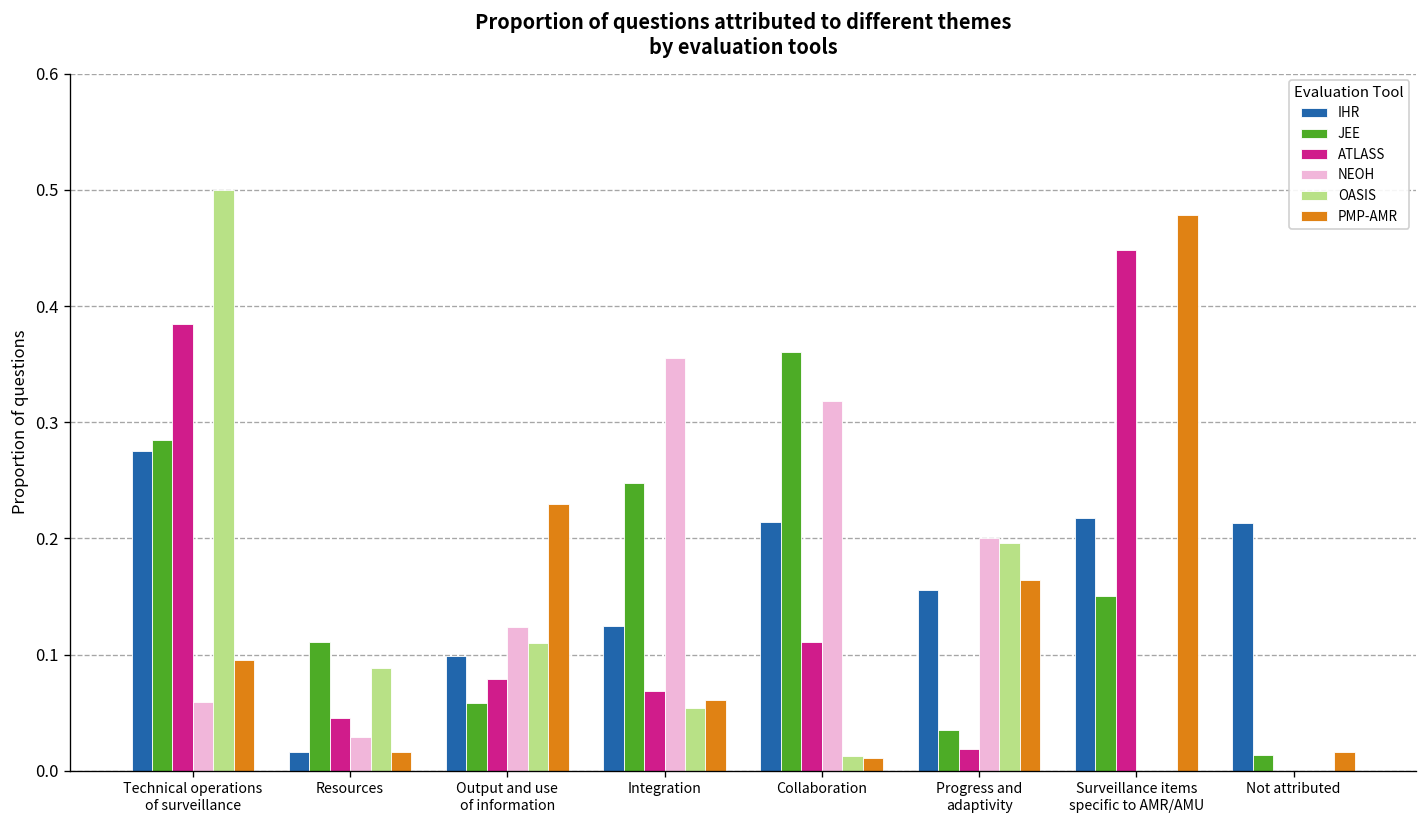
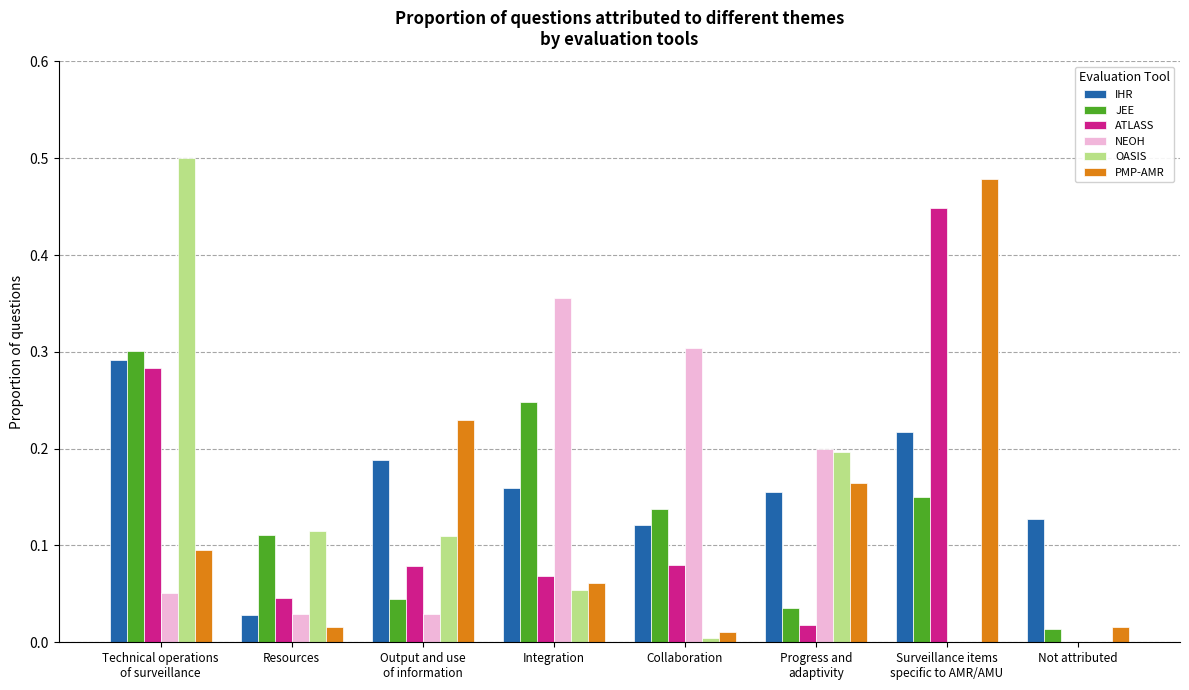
IHR, Technical operations of surveillance: 0.28 -> 0.29
JEE, Technical operations of surveillance: 0.28 -> 0.30
ATLASS, Technical operations of surveillance: 0.38 -> 0.28
NEOH, Technical operations of surveillance: 0.06 -> 0.05
IHR, Resources: 0.02 -> 0.03
OASIS, Resources: 0.09 -> 0.12
IHR, Output and use of information: 0.10 -> 0.19
JEE, Output and use of information: 0.06 -> 0.04
NEOH, Output and use of information: 0.12 -> 0.03
IHR, Integration: 0.12 -> 0.16
IHR, Collaboration: 0.21 -> 0.12
JEE, Collaboration: 0.36 -> 0.14
ATLASS, Collaboration: 0.11 -> 0.08
NEOH, Collaboration: 0.32 -> 0.30
OASIS, Collaboration: 0.01 -> 0.00
IHR, Not attributed: 0.21 -> 0.13
